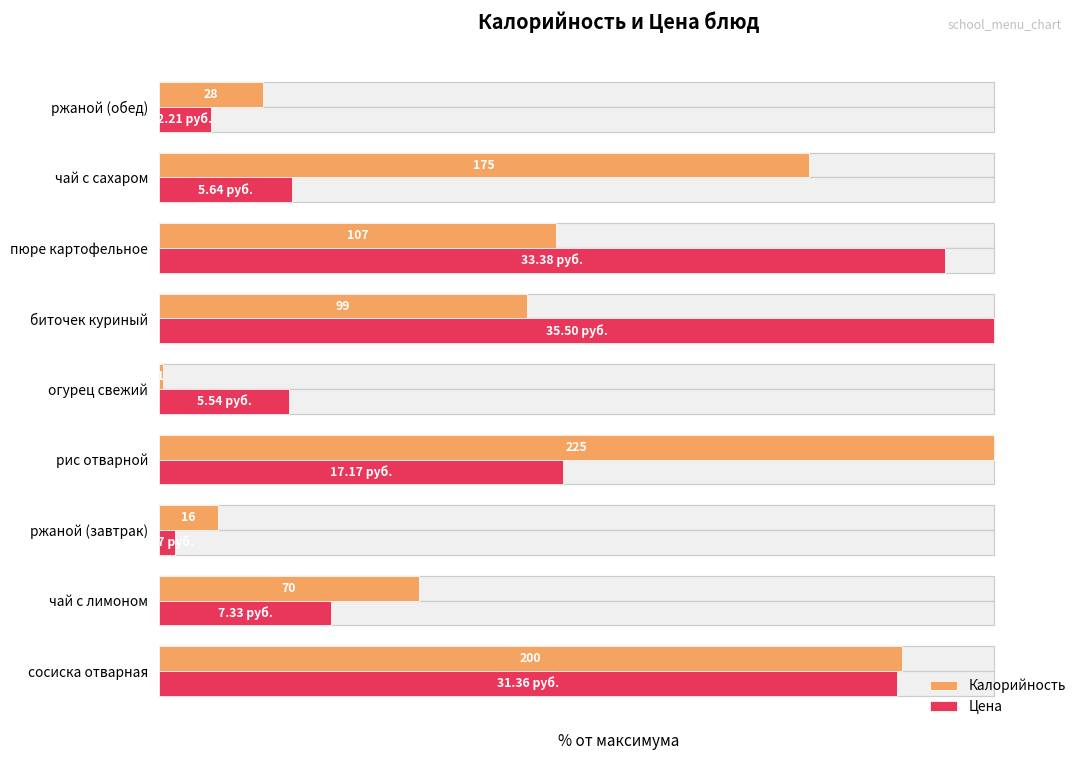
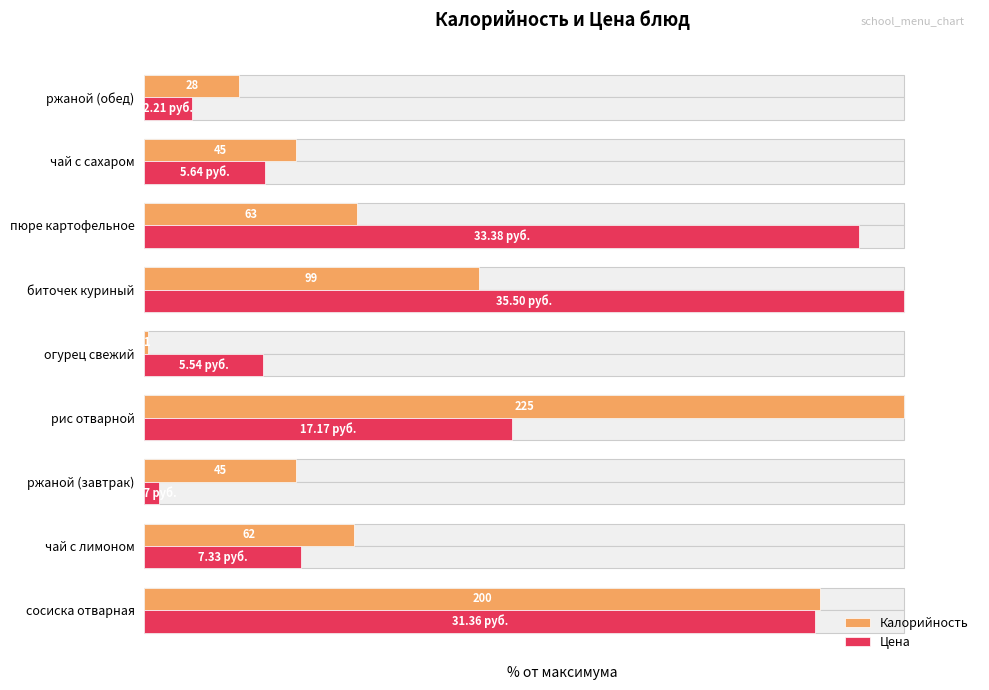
Калорийность, чай с сахаром: 175 -> 45
Калорийность, пюре картофельное: 107 -> 63
Калорийность, ржаной (завтрак): 16 -> 45
Калорийность, чай с лимоном: 70 -> 62
